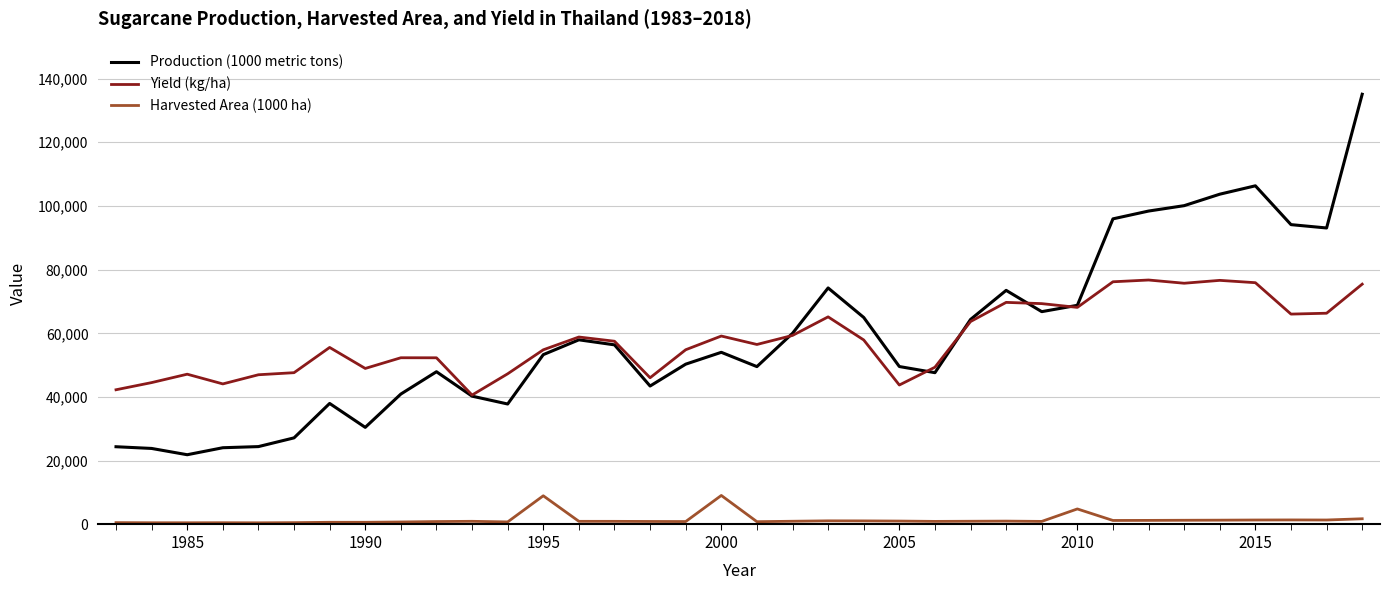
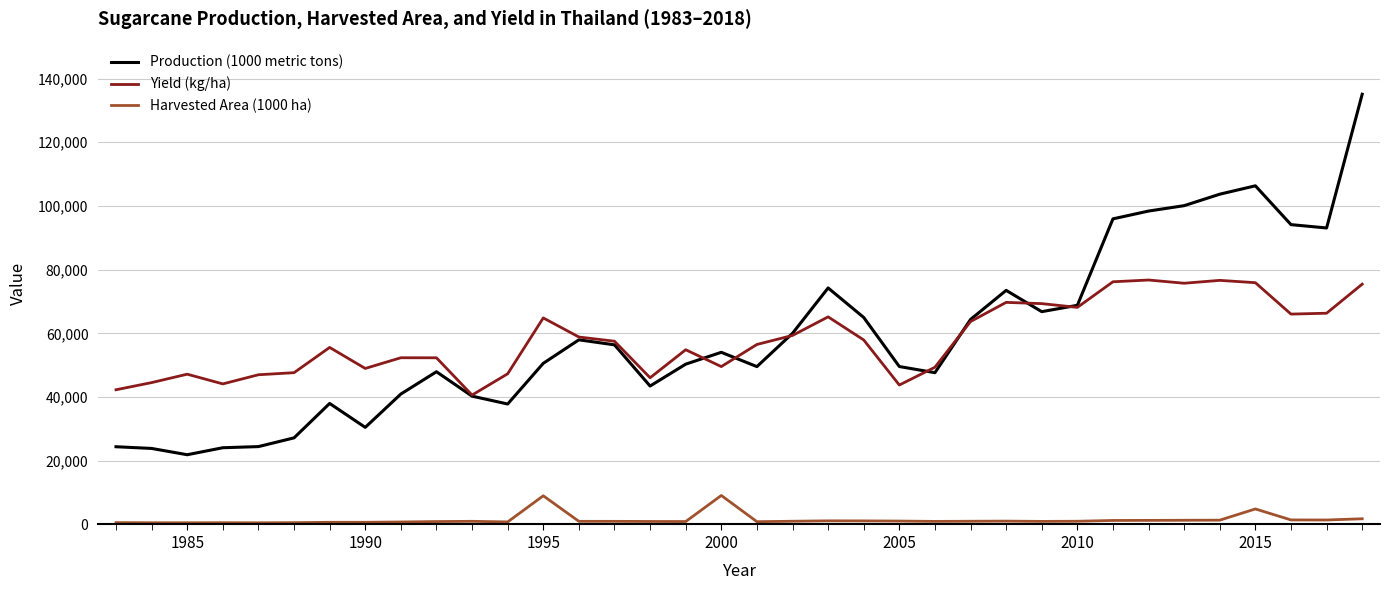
Production (1000 metric tons), 1995: 53,000 -> 51,000
Yield (kg/ha), 1995: 55,000 -> 65,000
Yield (kg/ha), 2000: 59,000 -> 50,000
Harvested Area (1000 ha), 2010: 5,000 -> 1,000
Harvested Area (1000 ha), 2015: 1,000 -> 5,000
